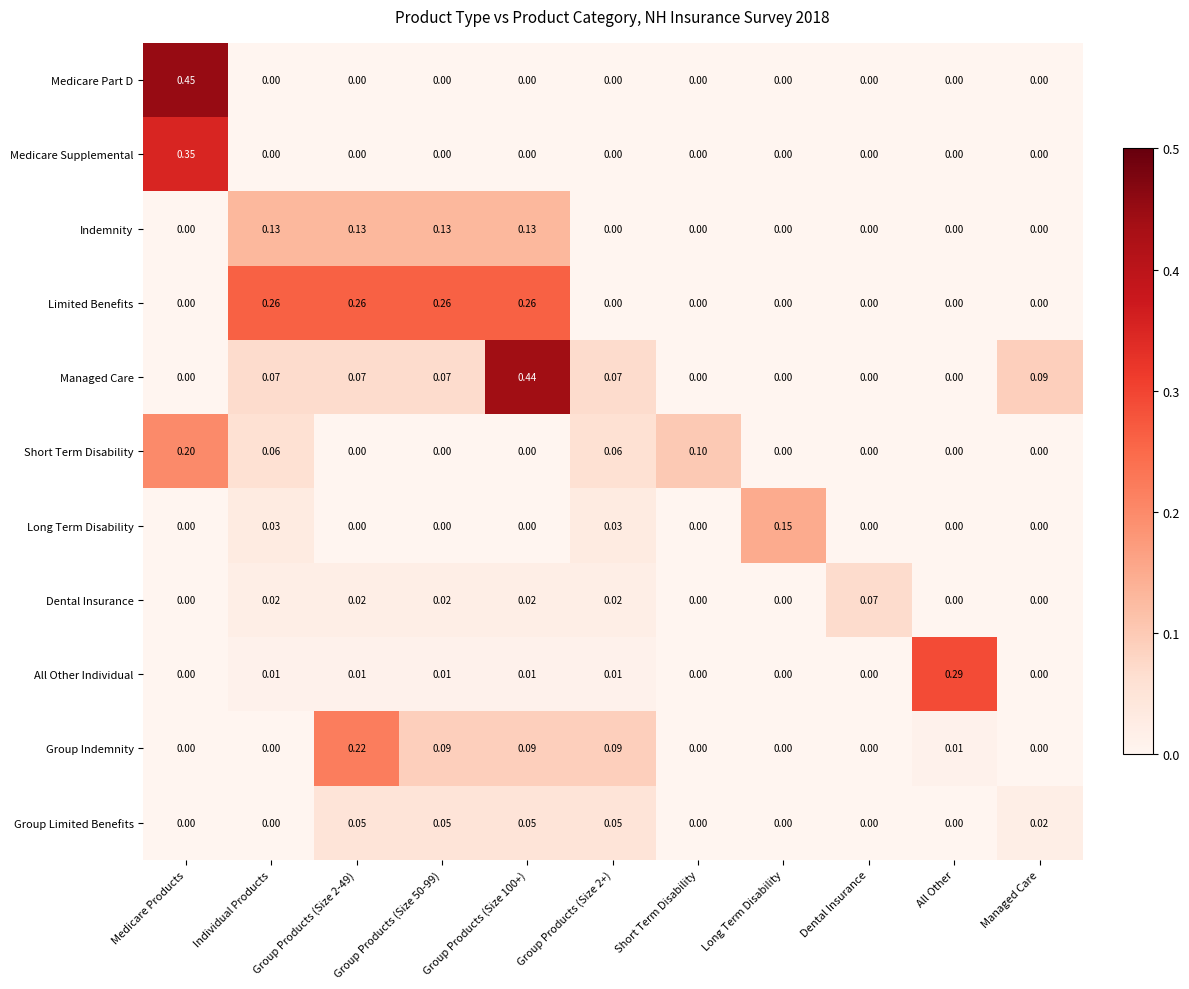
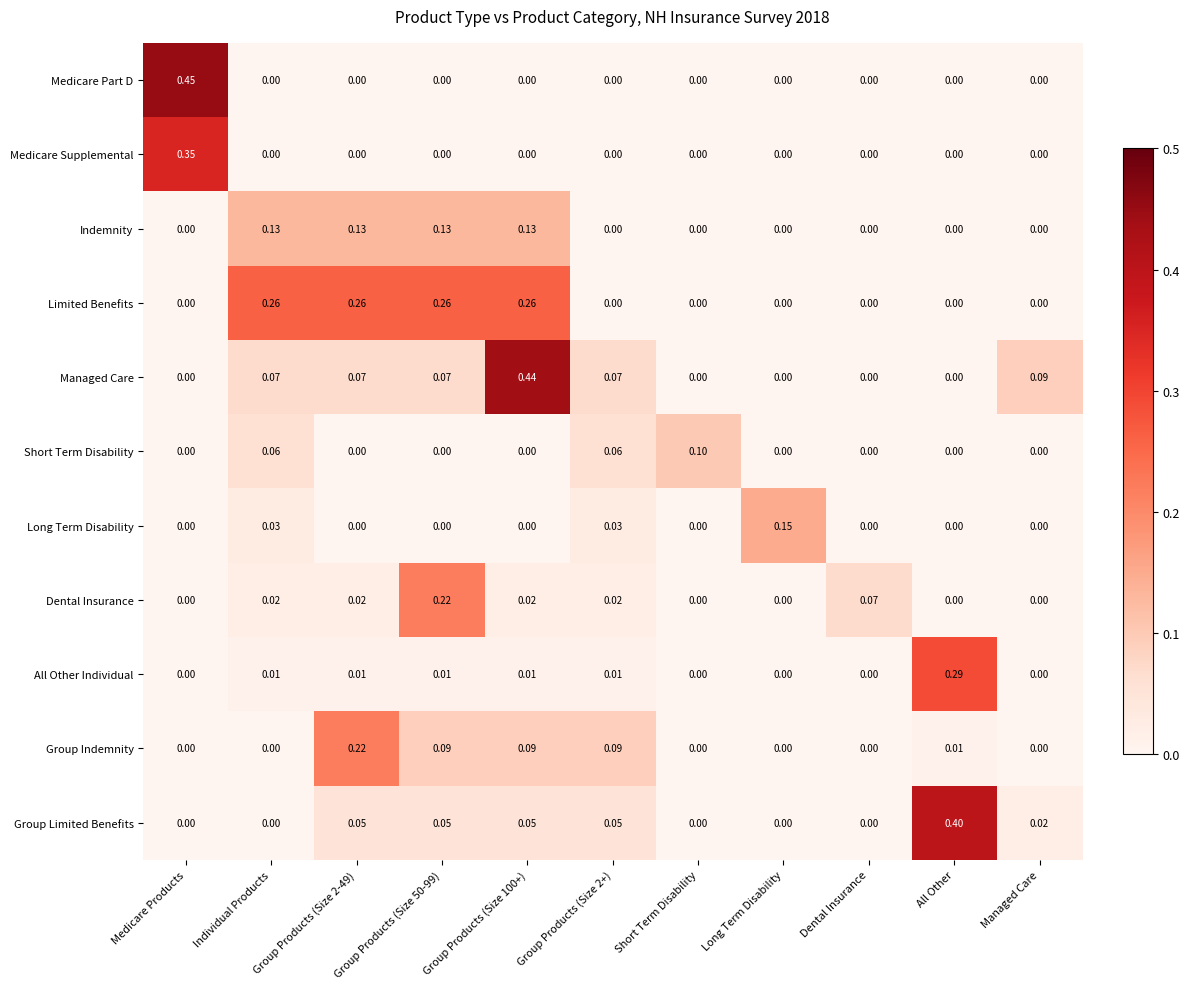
Short Term Disability, Medicare Products: 0.20 -> 0.00
Dental Insurance, Group Products (Size 50-99): 0.02 -> 0.22
Group Limited Benefits, All Other: 0.00 -> 0.40
